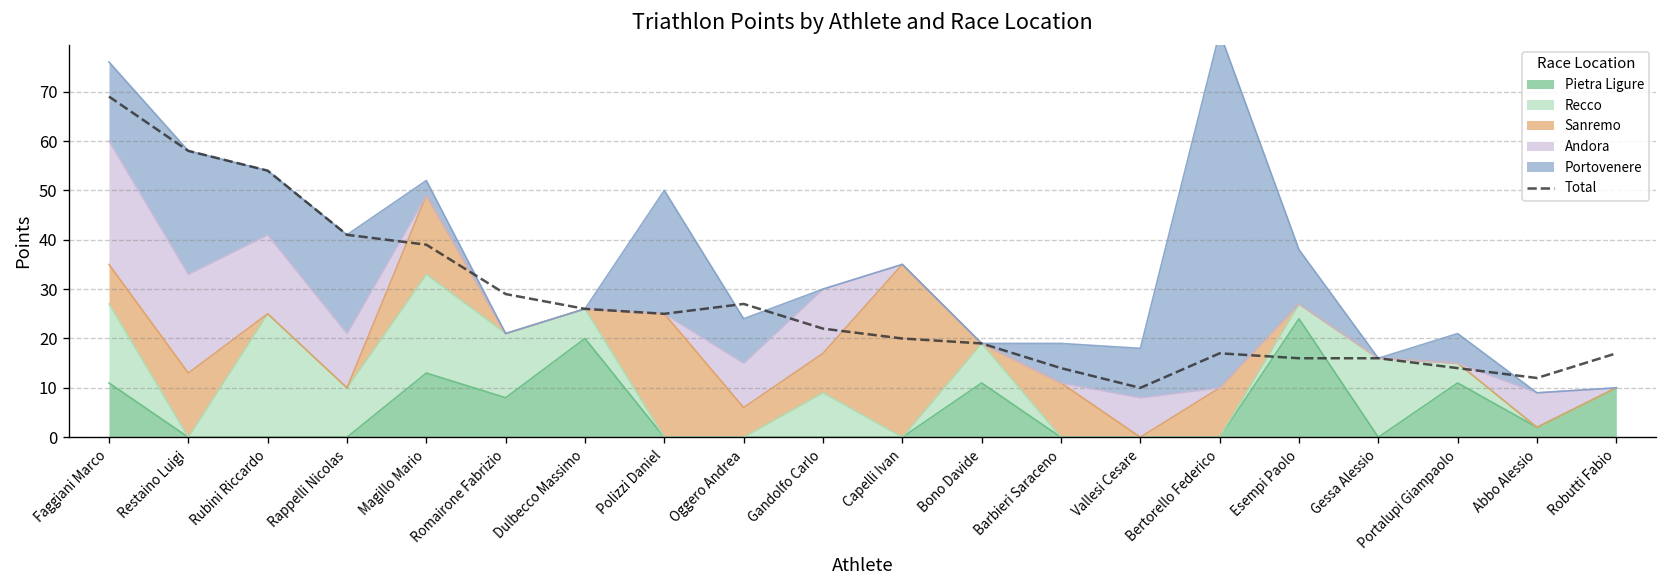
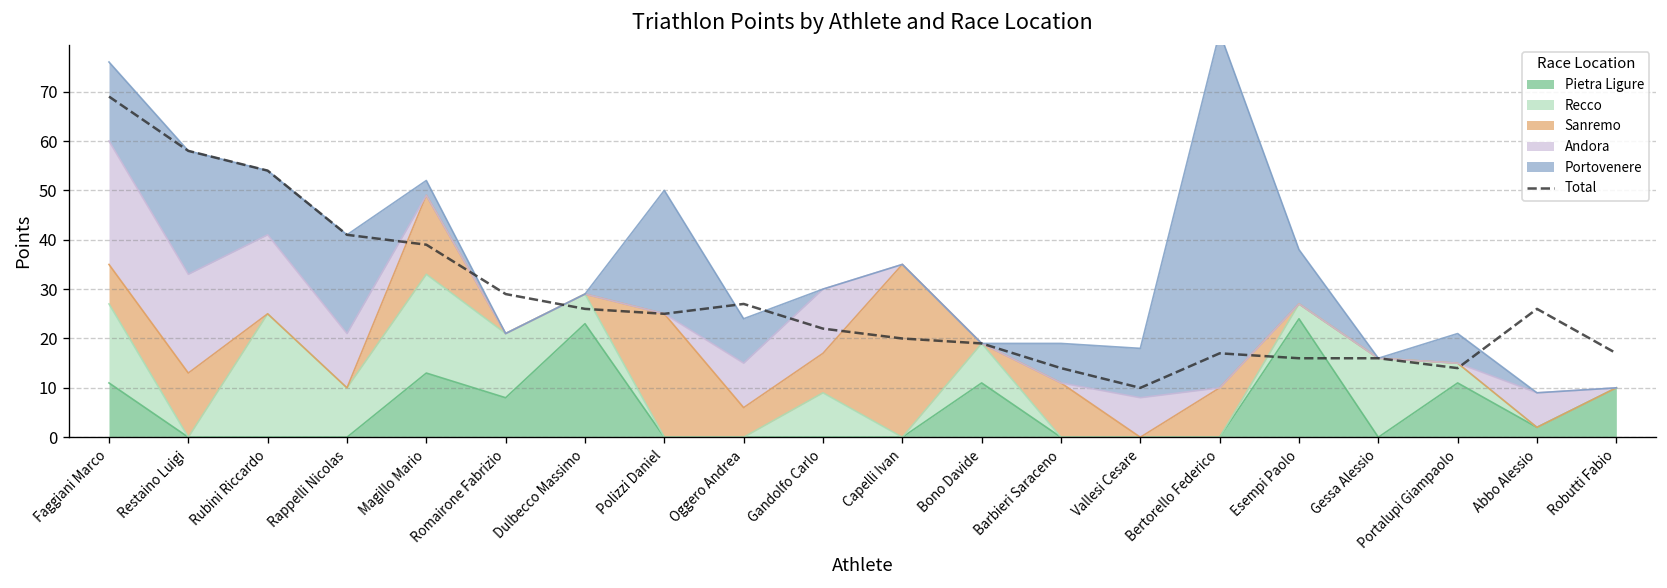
Pietra Ligure, Dulbecco Massimo: 20 -> 23
Total, Abbo Alessio: 12 -> 26
